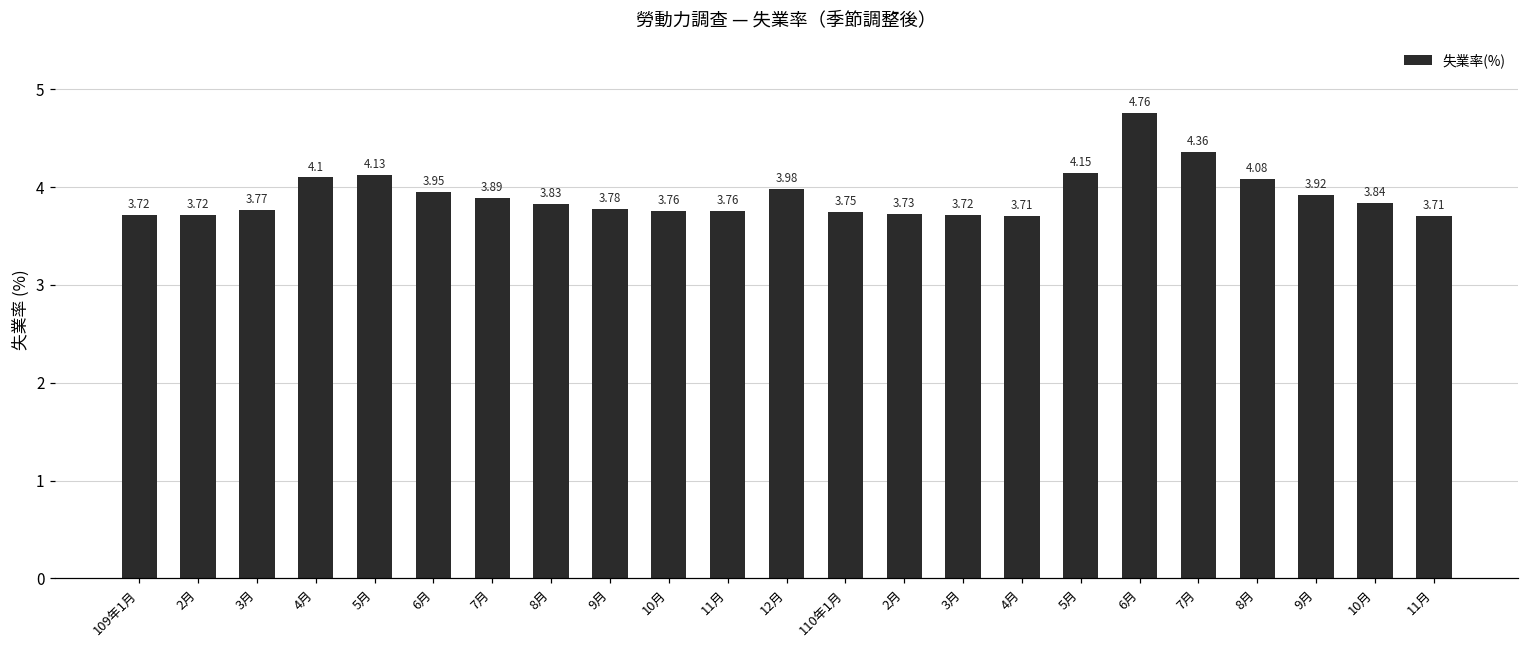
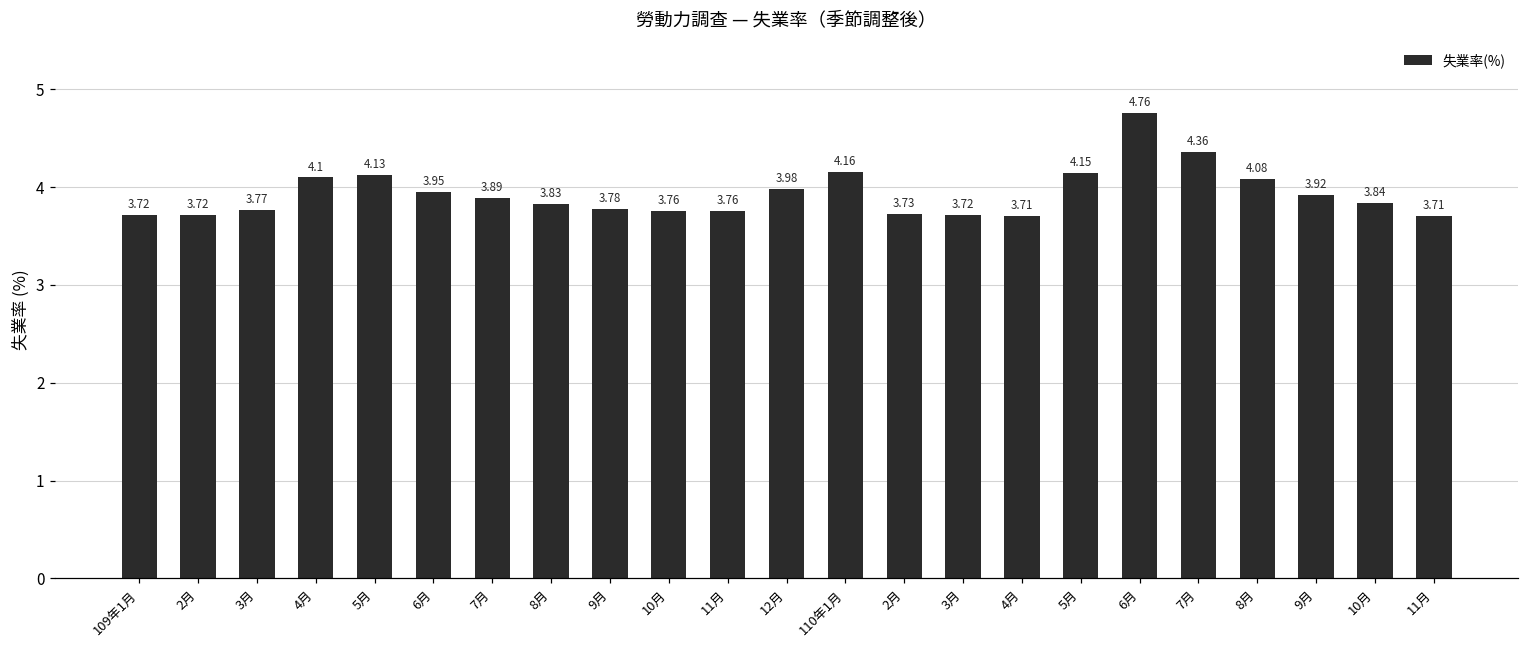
110年1月: 3.75 -> 4.16
